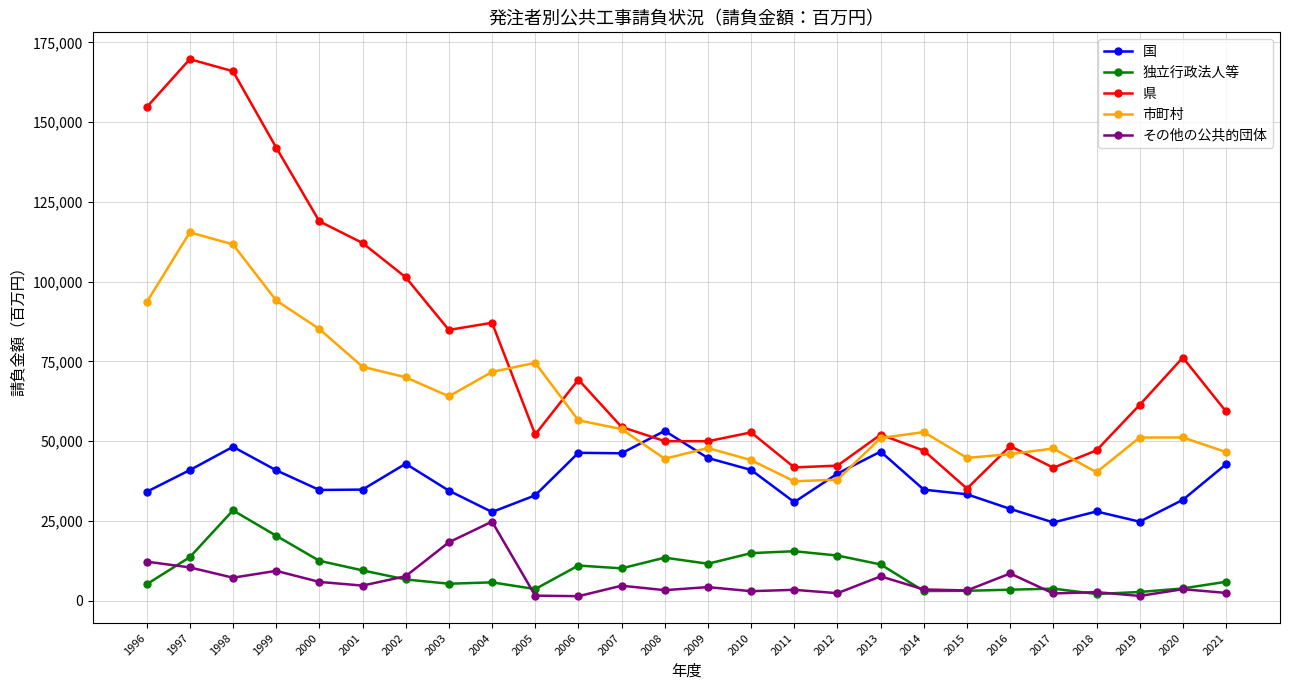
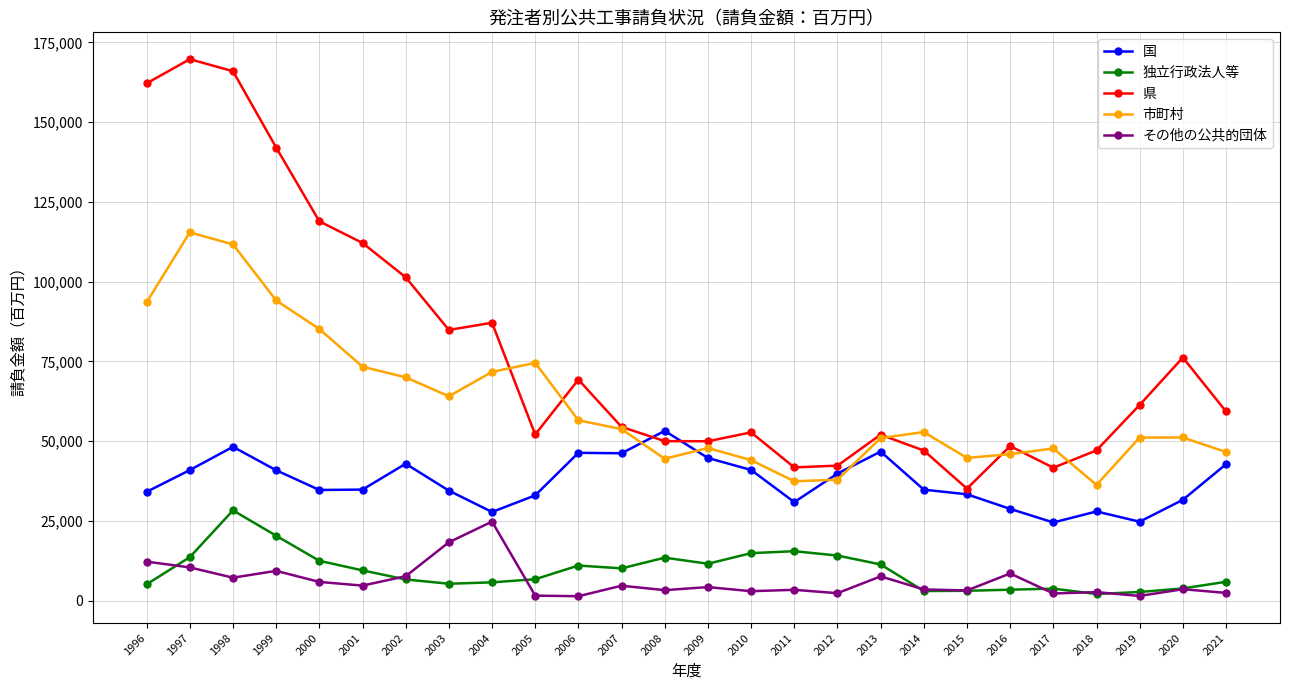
県, 1996: 155,000 -> 162,000
独立行政法人等, 2005: 4,000 -> 7,000
市町村, 2018: 40,000 -> 36,000
